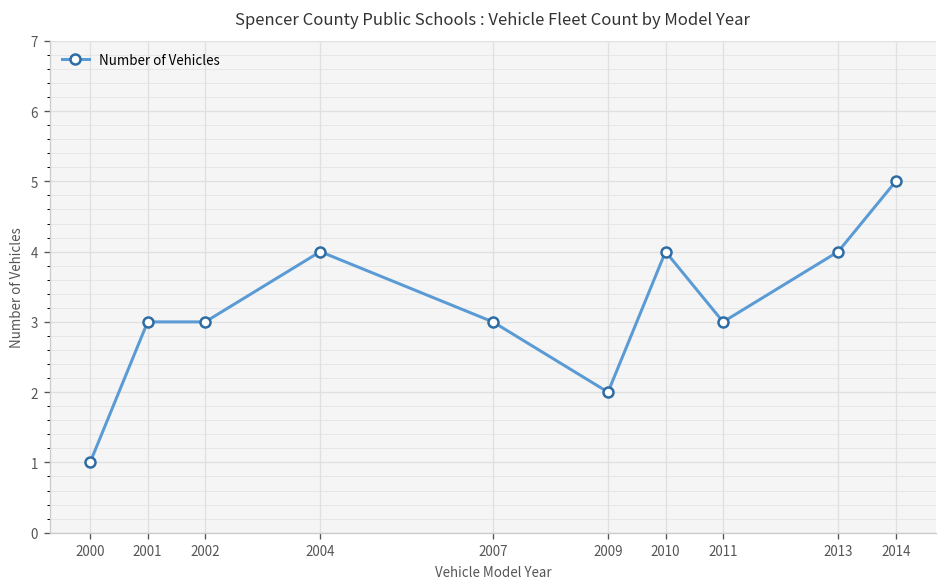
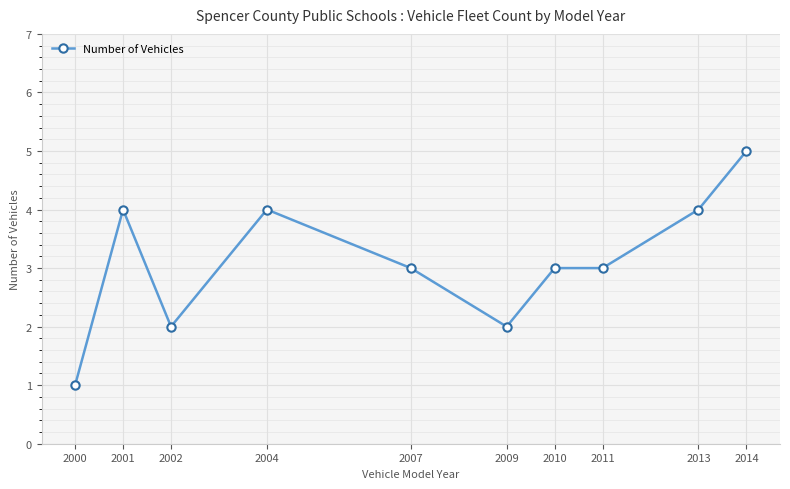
2001: 3 -> 4
2002: 3 -> 2
2010: 4 -> 3
